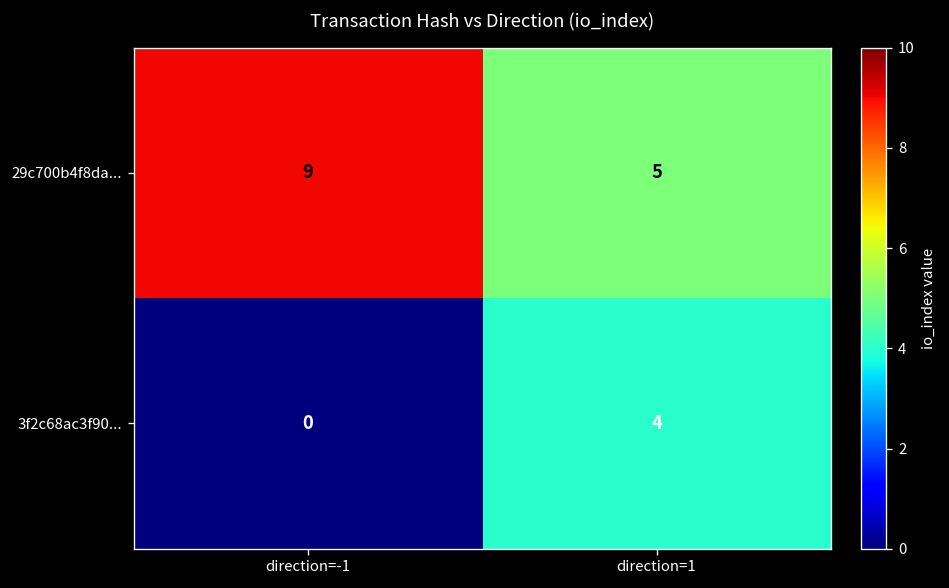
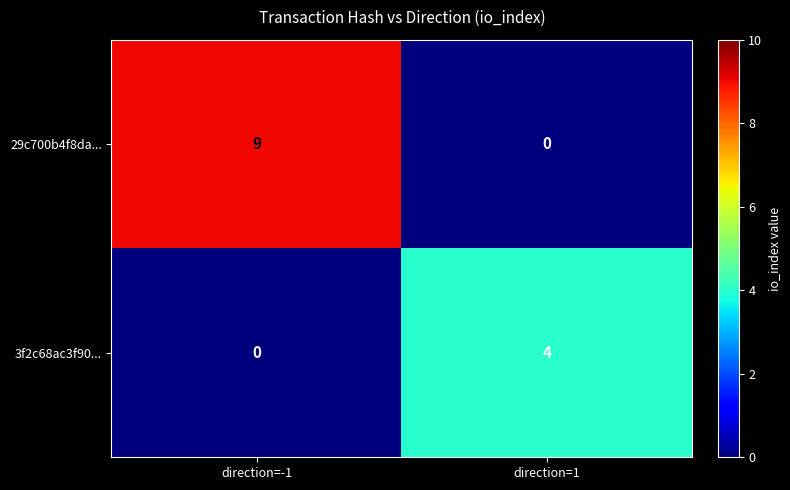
29c700b4f8da..., direction=1: 5 -> 0
